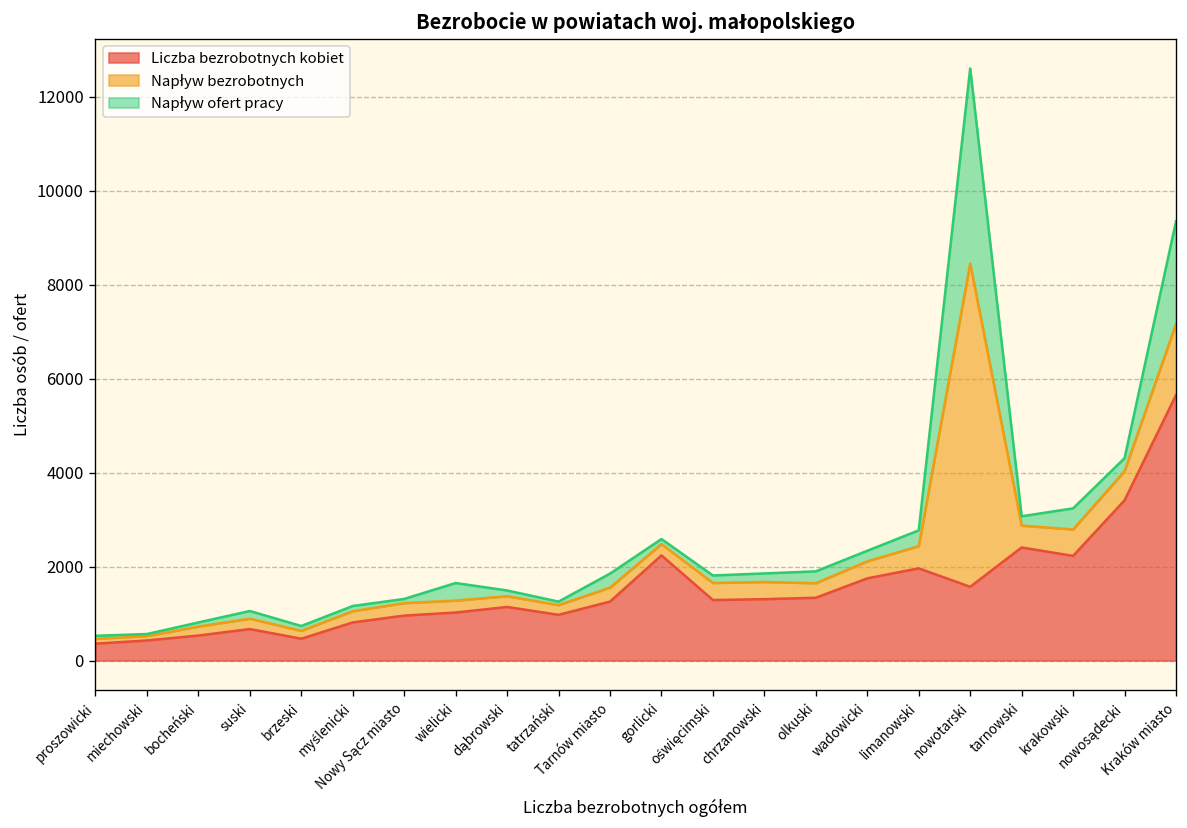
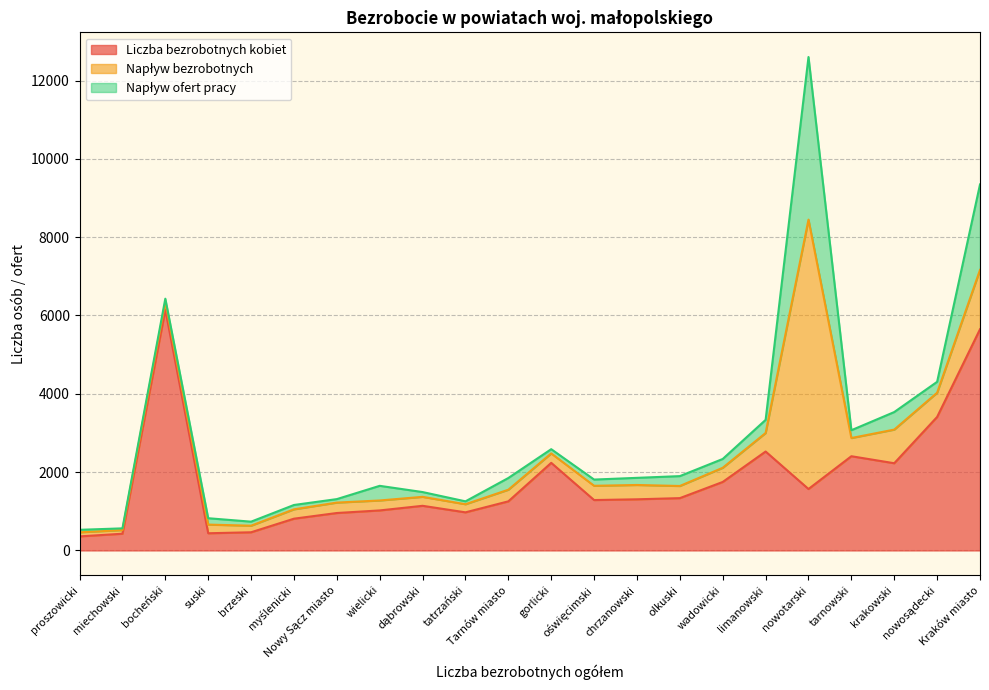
Liczba bezrobotnych kobiet, bocheński: 500 -> 6200
Liczba bezrobotnych kobiet, suski: 700 -> 400
Liczba bezrobotnych kobiet, limanowski: 2000 -> 2500
Napływ bezrobotnych, krakowski: 600 -> 900
